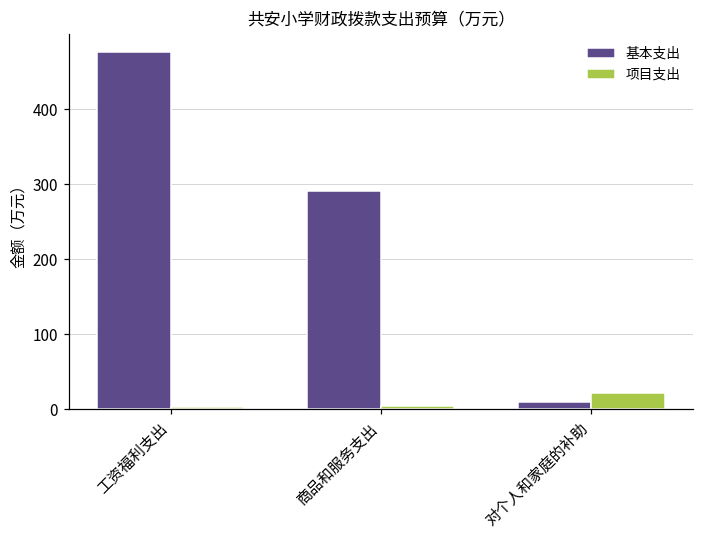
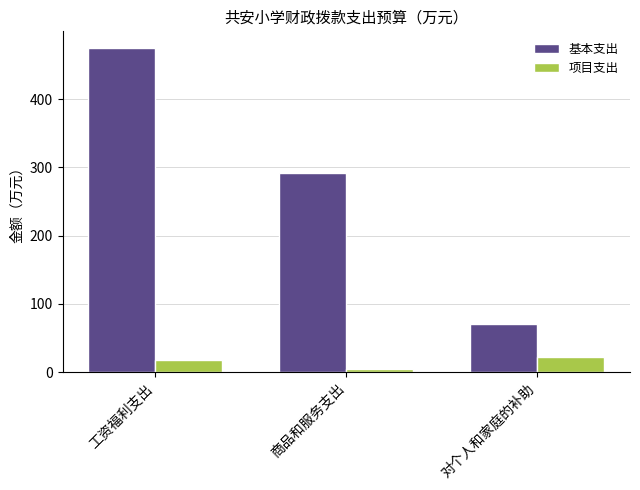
项目支出, 工资福利支出: 0 -> 20
基本支出, 对个人和家庭的补助: 10 -> 70
